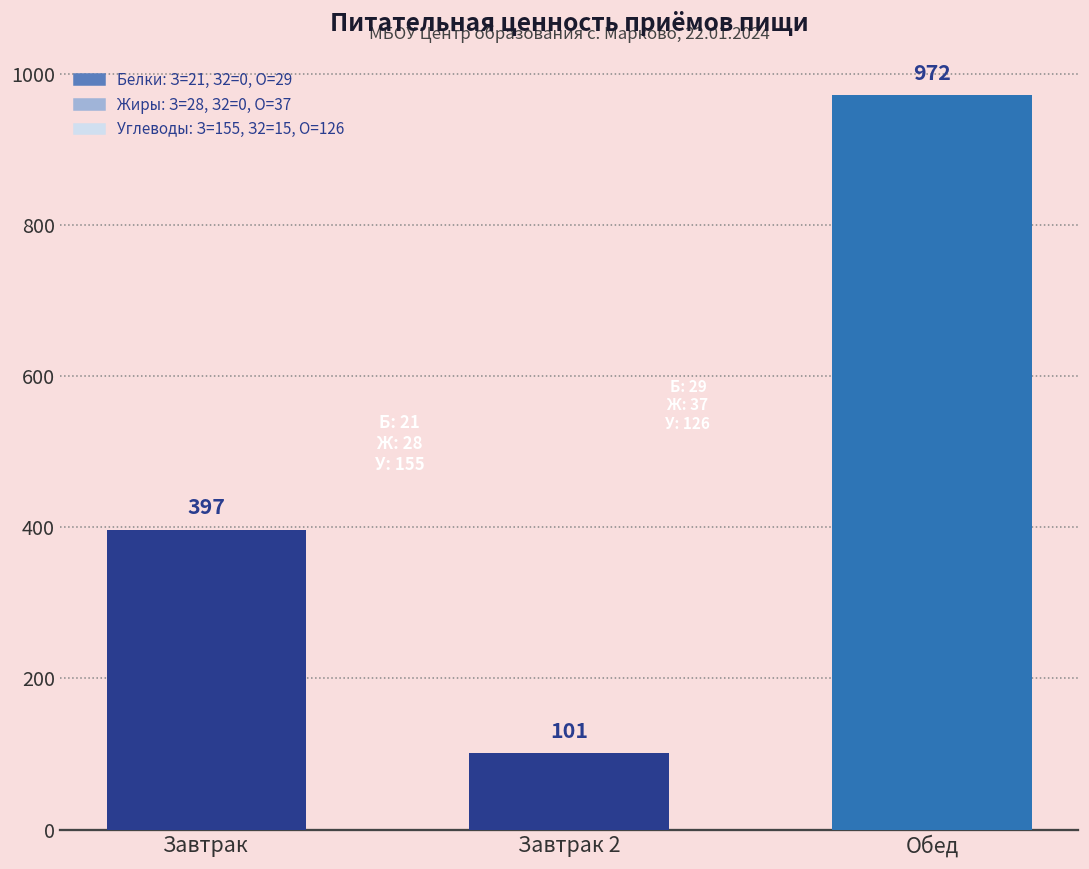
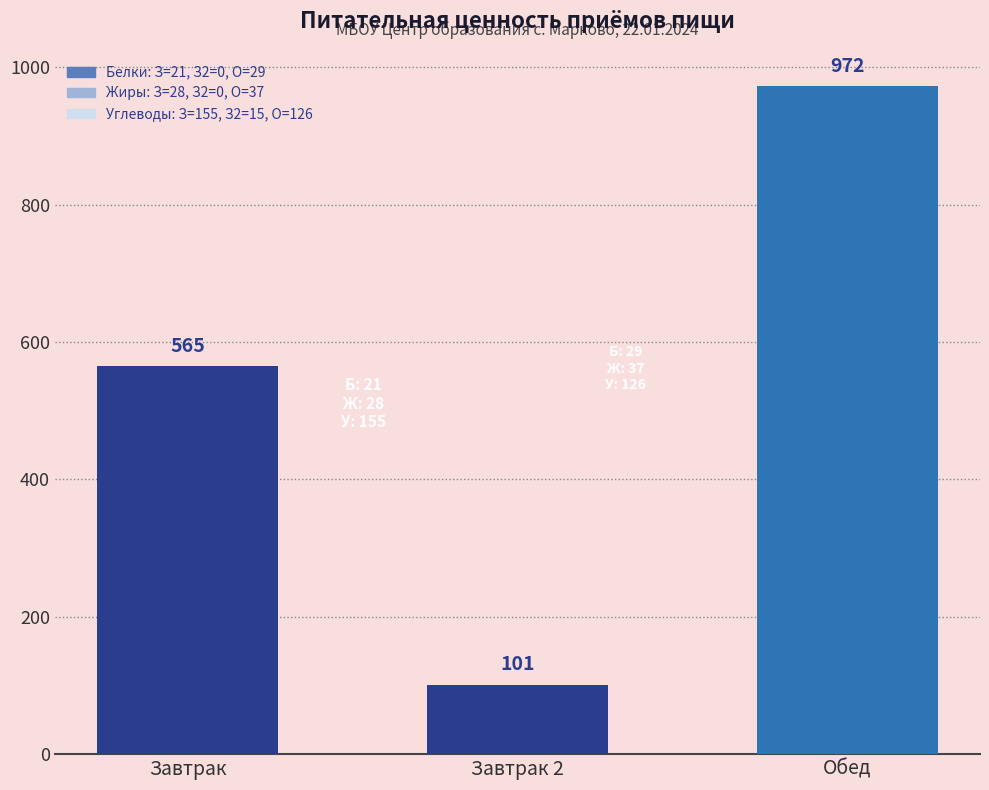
Завтрак: 397 -> 565
